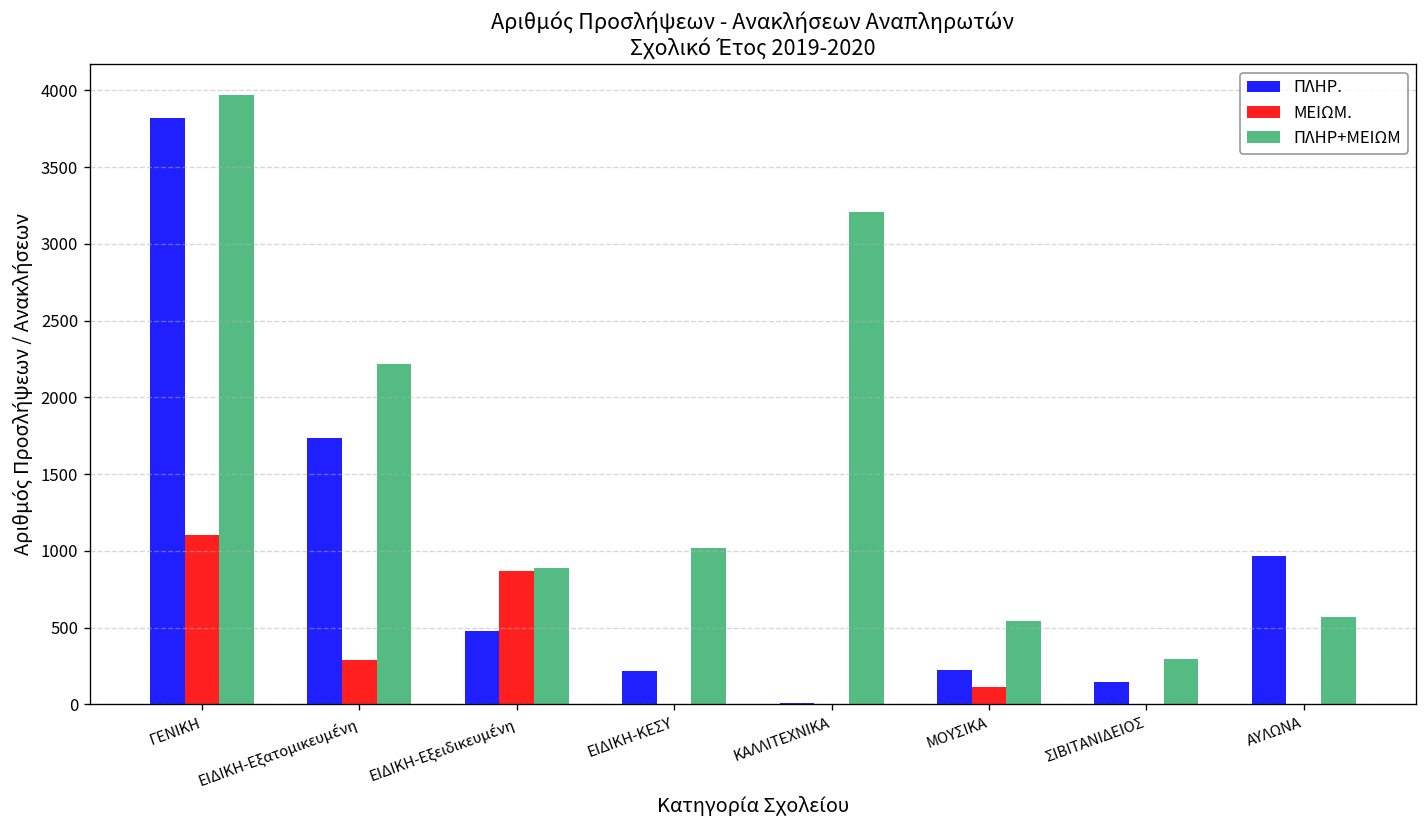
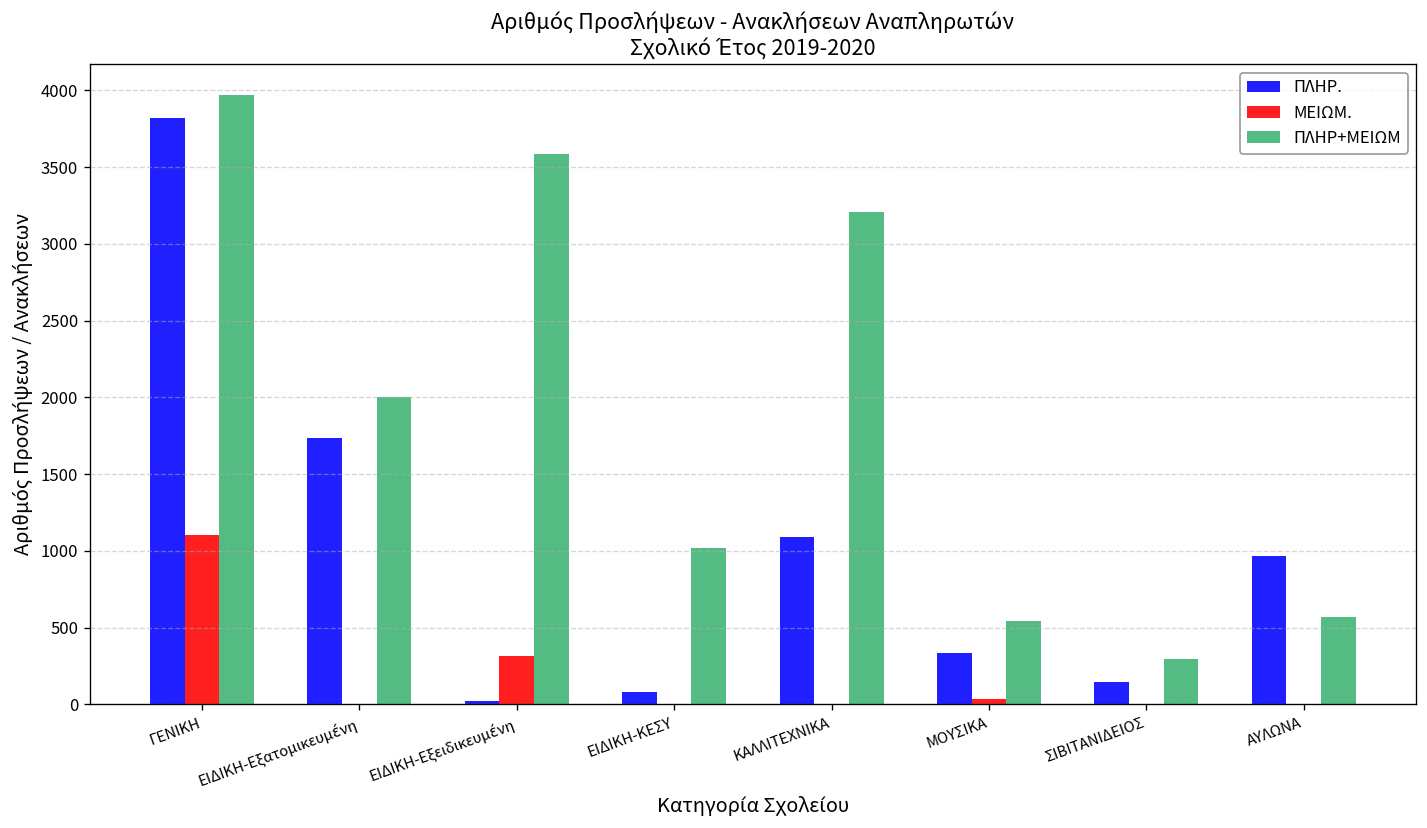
ΜΕΙΩΜ., ΕΙΔΙΚΗ-Εξατομικευμένη: 290 -> 10
ΠΛΗΡ+ΜΕΙΩΜ, ΕΙΔΙΚΗ-Εξατομικευμένη: 2220 -> 2000
ΠΛΗΡ., ΕΙΔΙΚΗ-Εξειδικευμένη: 480 -> 30
ΜΕΙΩΜ., ΕΙΔΙΚΗ-Εξειδικευμένη: 870 -> 310
ΠΛΗΡ+ΜΕΙΩΜ, ΕΙΔΙΚΗ-Εξειδικευμένη: 890 -> 3590
ΠΛΗΡ., ΕΙΔΙΚΗ-ΚΕΣΥ: 220 -> 80
ΠΛΗΡ., ΚΑΛΛΙΤΕΧΝΙΚΑ: 10 -> 1090
ΠΛΗΡ., ΜΟΥΣΙΚΑ: 230 -> 330
ΜΕΙΩΜ., ΜΟΥΣΙΚΑ: 110 -> 40
